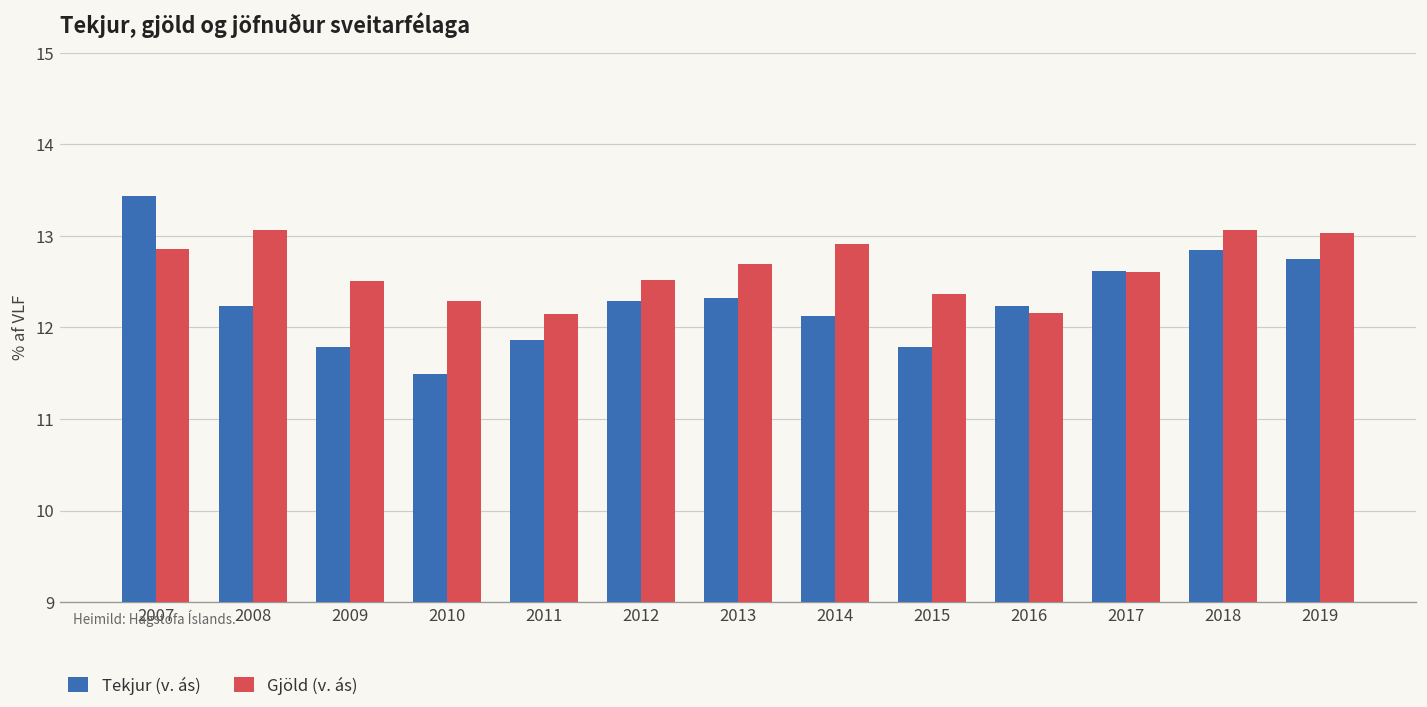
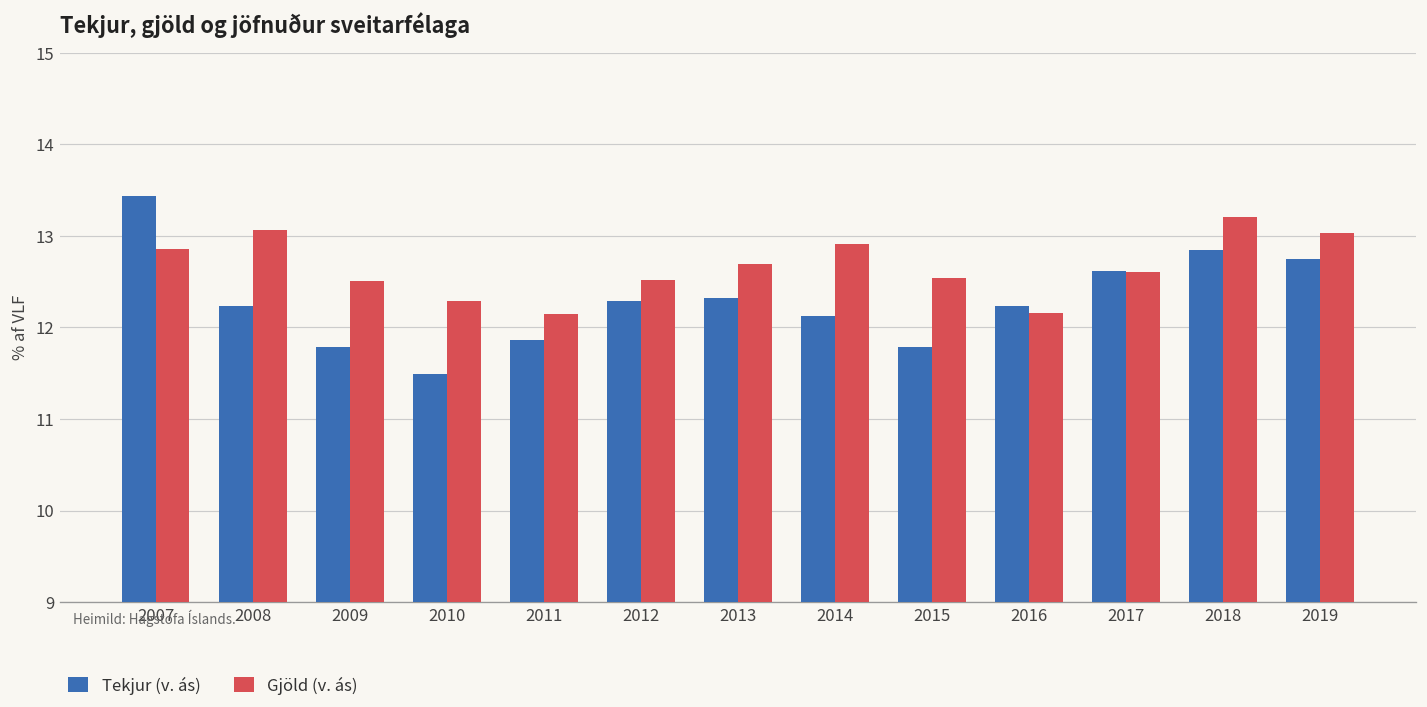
Gjöld (v. ás), 2015: 12.4 -> 12.5
Gjöld (v. ás), 2018: 13.1 -> 13.2
